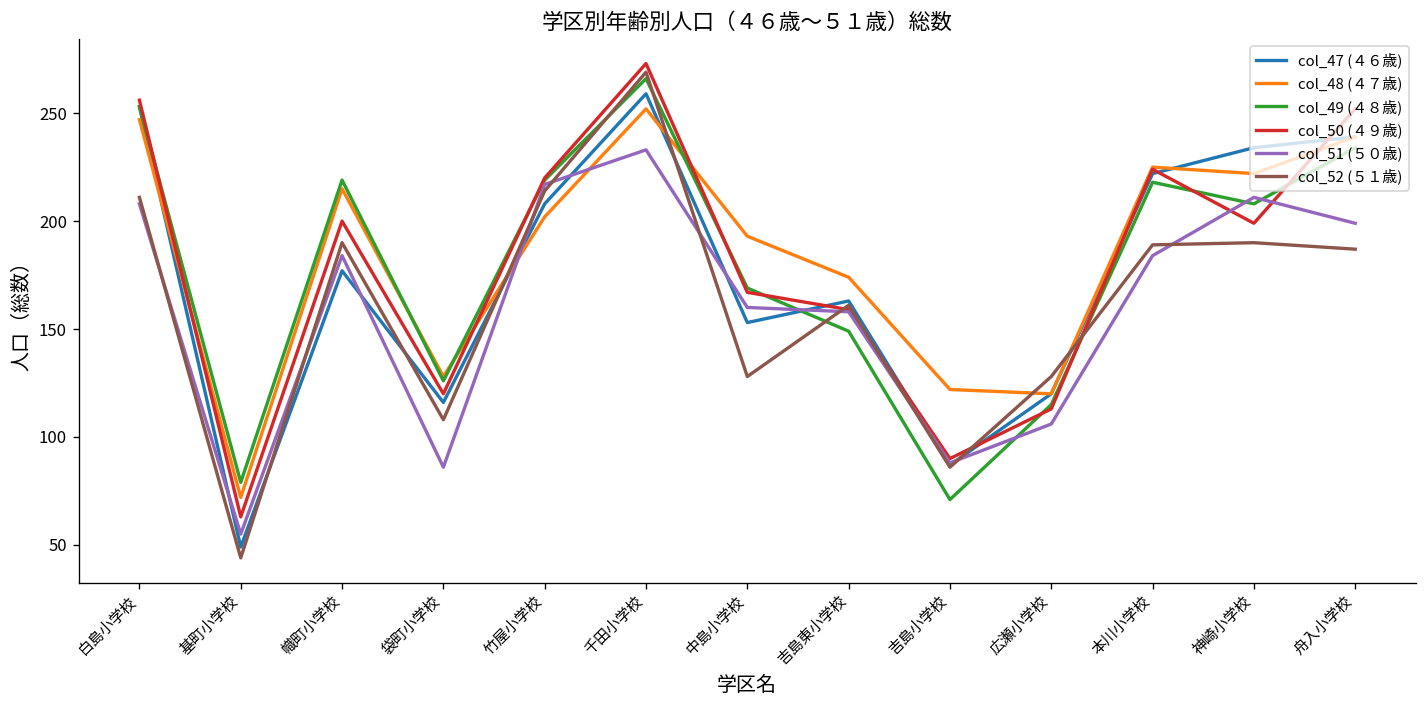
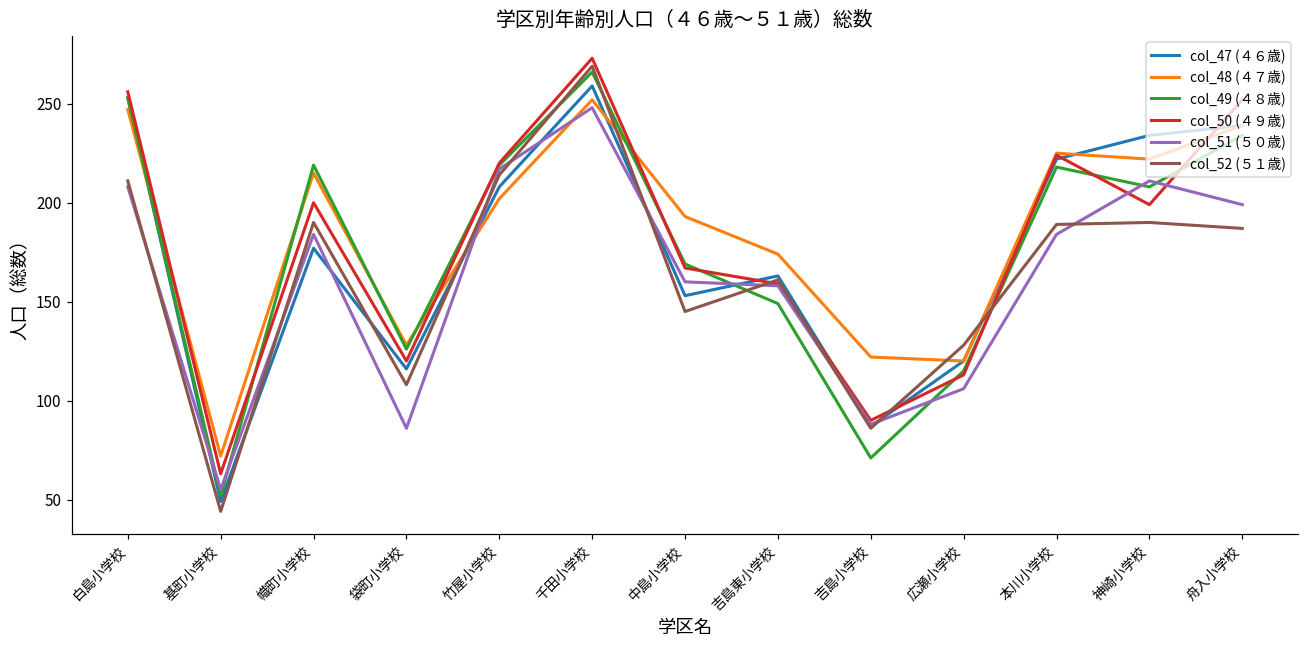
col_49 (４８歳), 基町小学校: 79 -> 52
col_51 (５０歳), 千田小学校: 233 -> 248
col_52 (５１歳), 中島小学校: 128 -> 145
